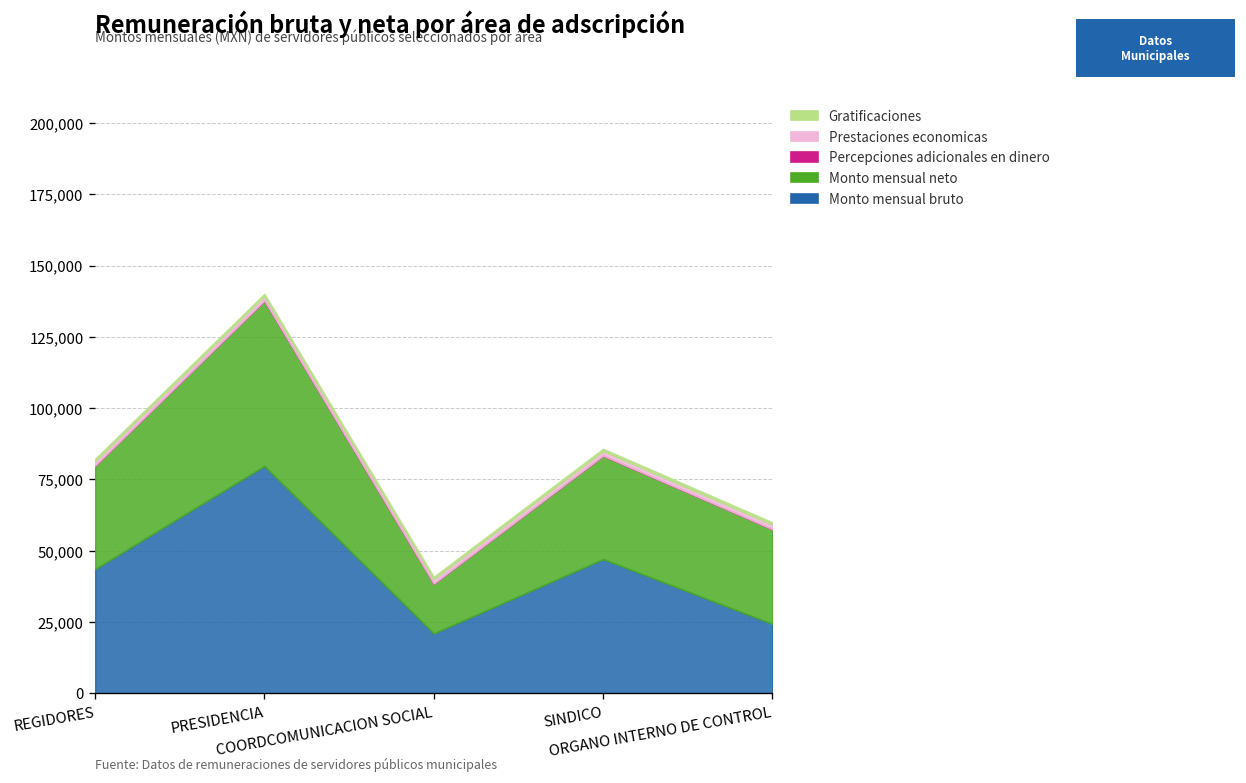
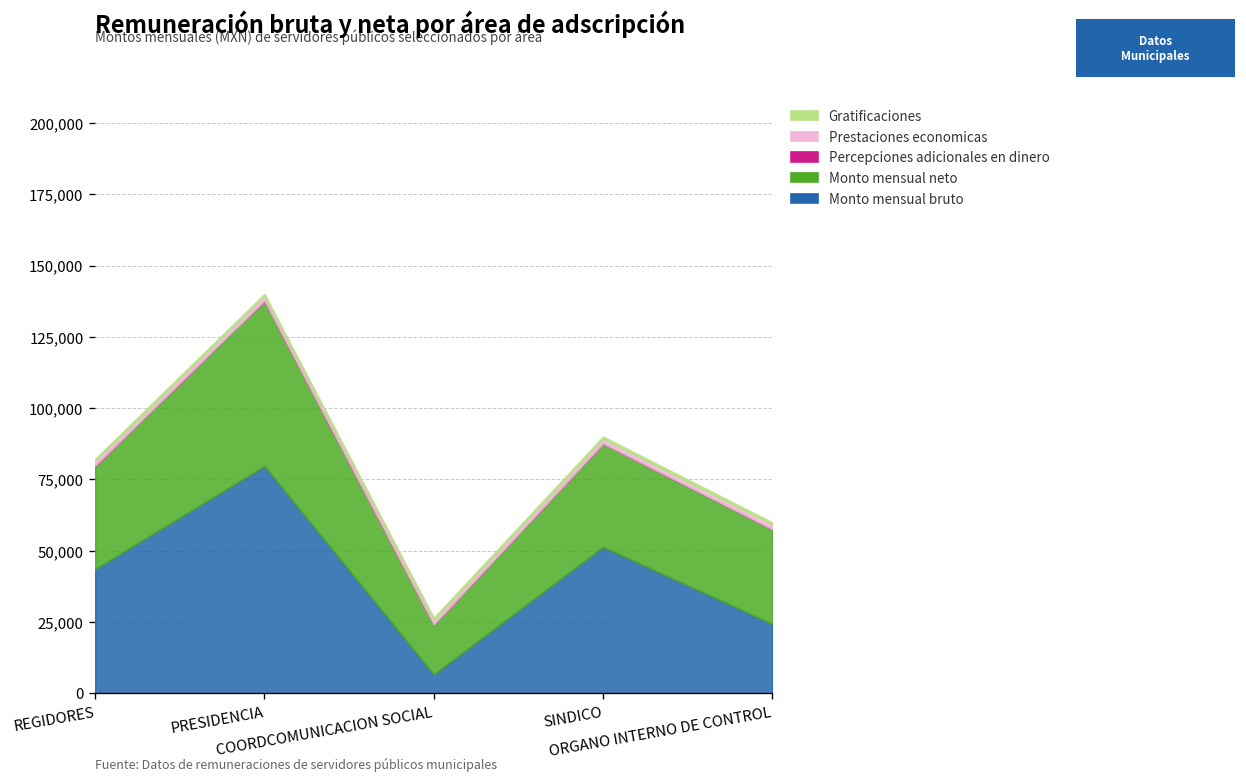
Monto mensual bruto, COORDCOMUNICACION SOCIAL: 21,000 -> 7,000
Monto mensual bruto, SINDICO: 47,000 -> 51,000
